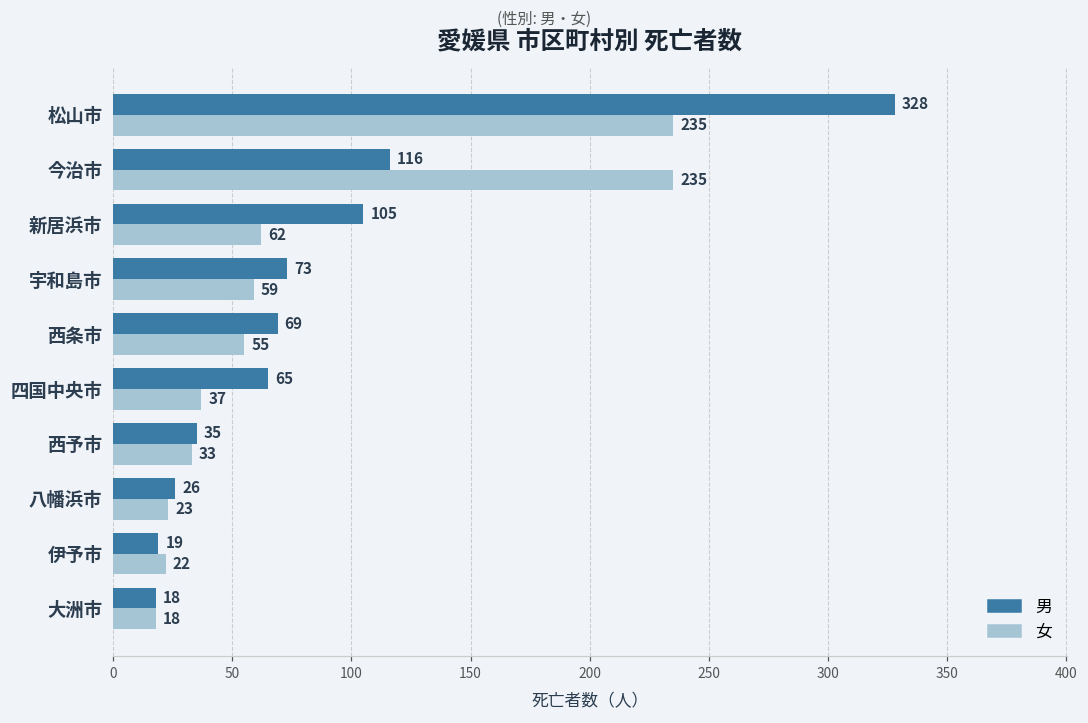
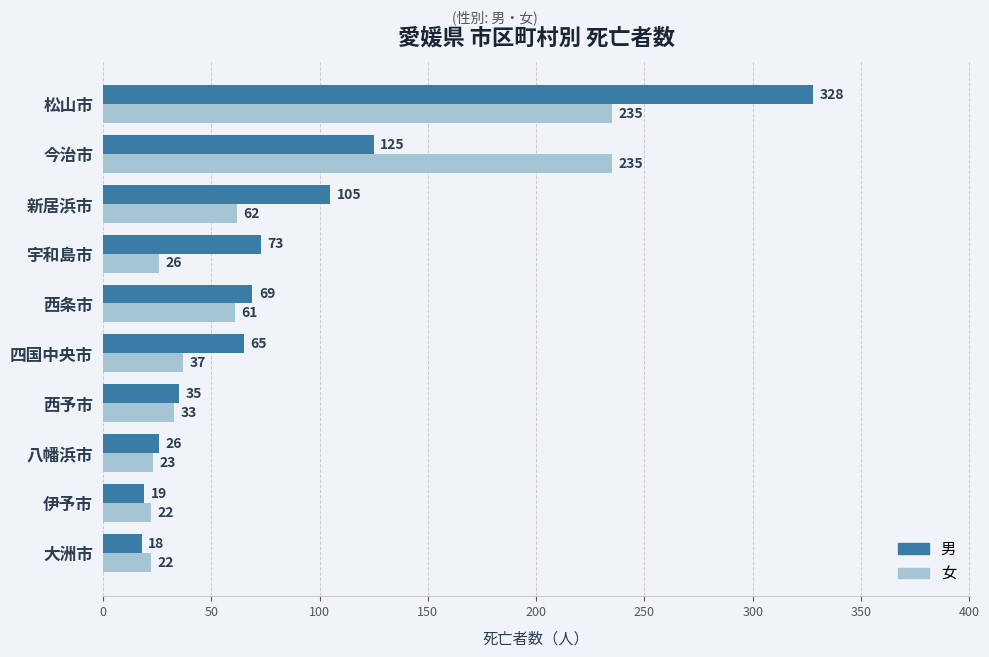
男, 今治市: 116 -> 125
女, 宇和島市: 59 -> 26
女, 西条市: 55 -> 61
女, 大洲市: 18 -> 22
